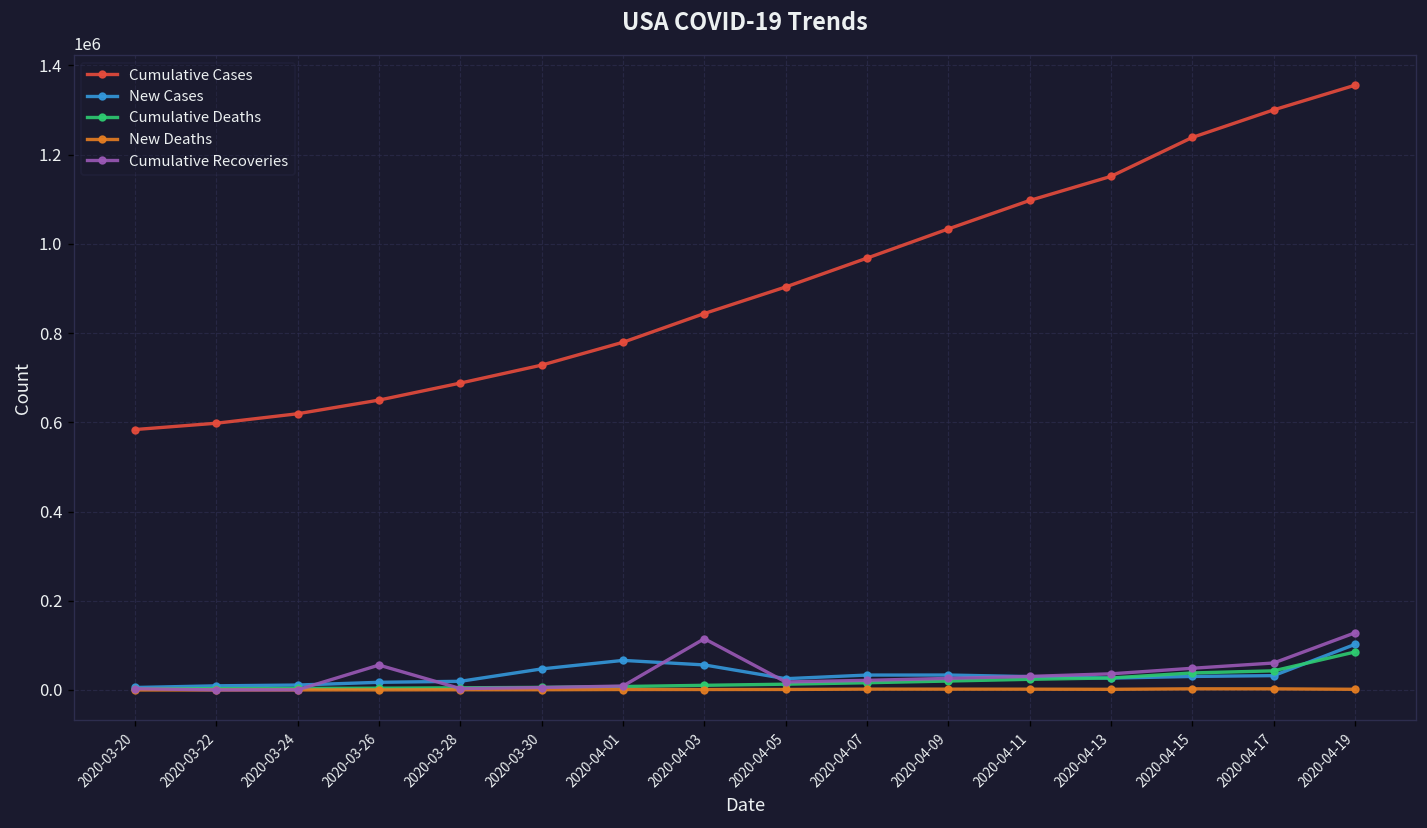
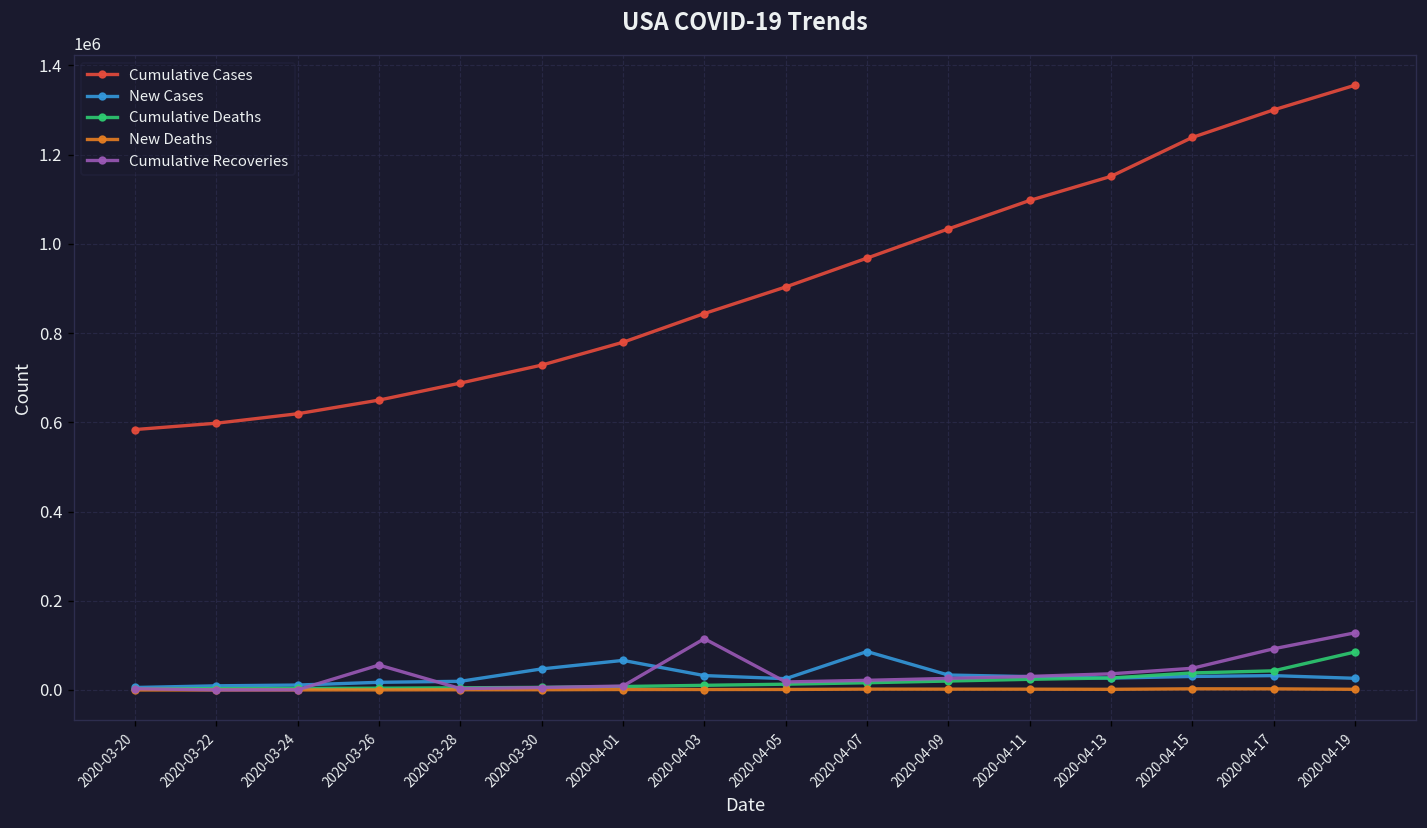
New Cases, 2020-04-03: 60000 -> 30000
New Cases, 2020-04-07: 30000 -> 90000
Cumulative Recoveries, 2020-04-17: 60000 -> 90000
New Cases, 2020-04-19: 100000 -> 30000
